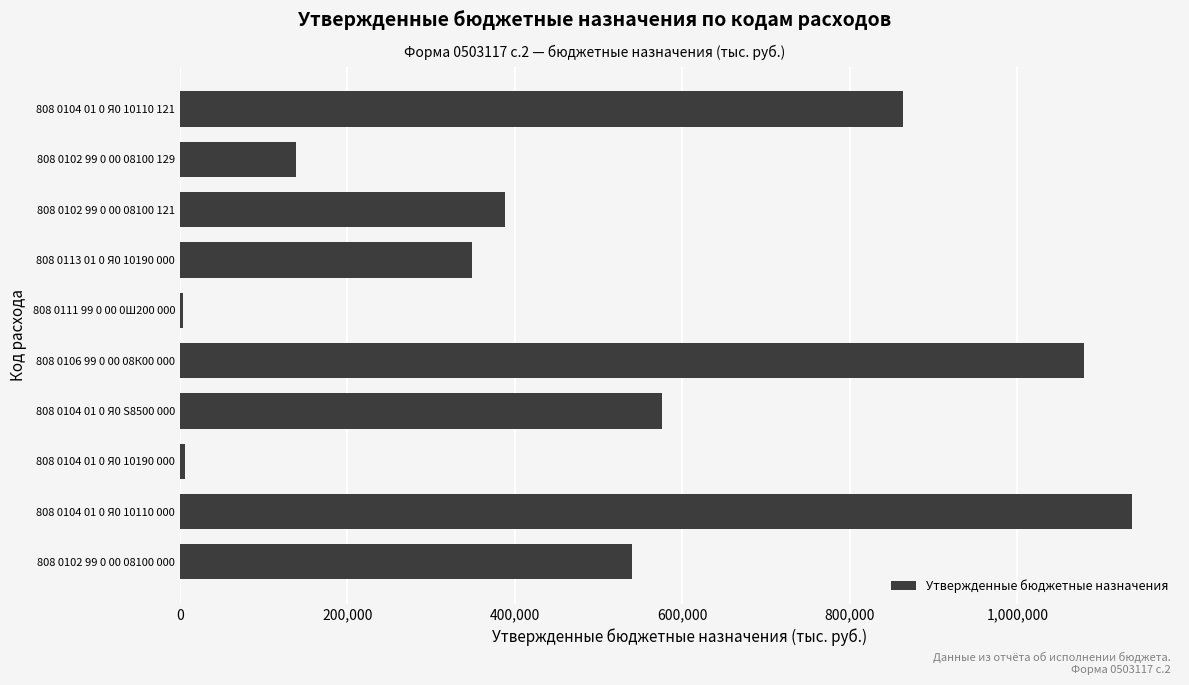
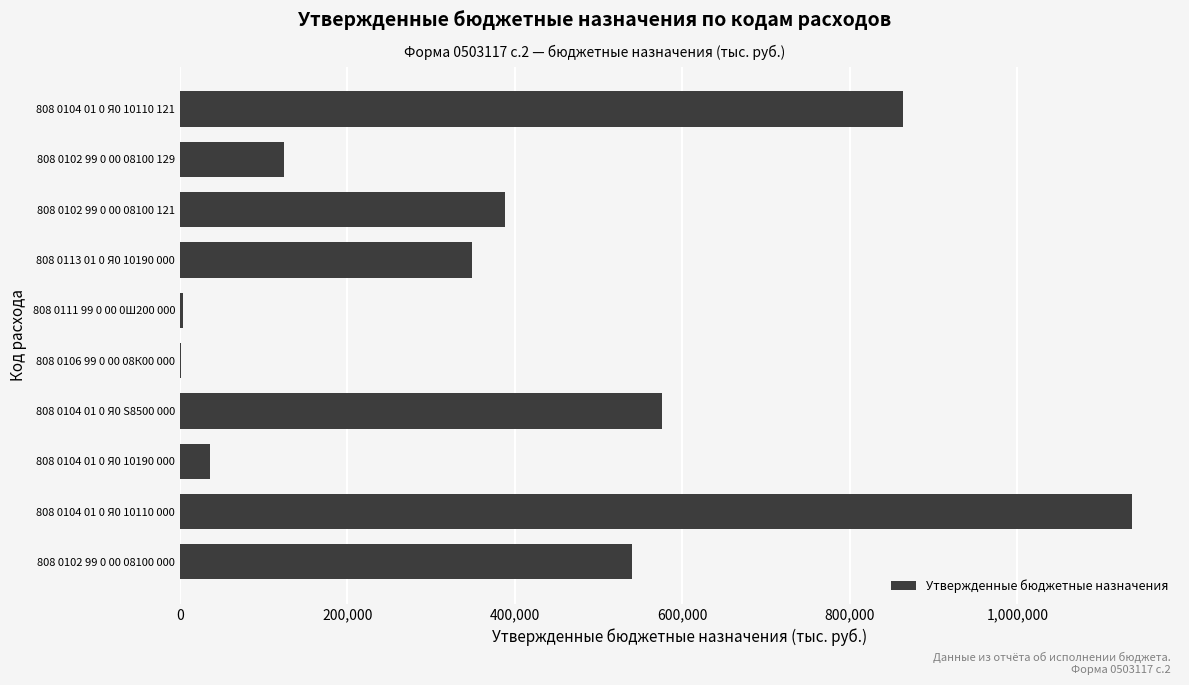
808 0102 99 0 00 08100 129: 140,000 -> 120,000
808 0106 99 0 00 08К00 000: 1,080,000 -> 0
808 0104 01 0 Я0 10190 000: 10,000 -> 40,000
